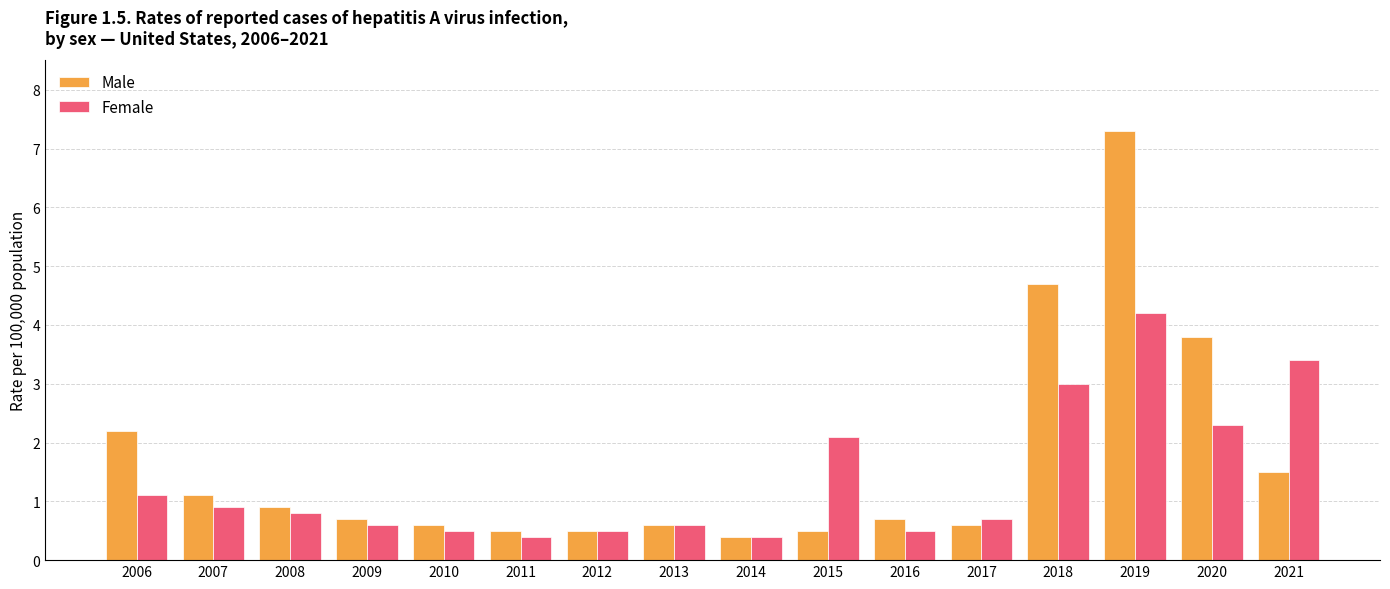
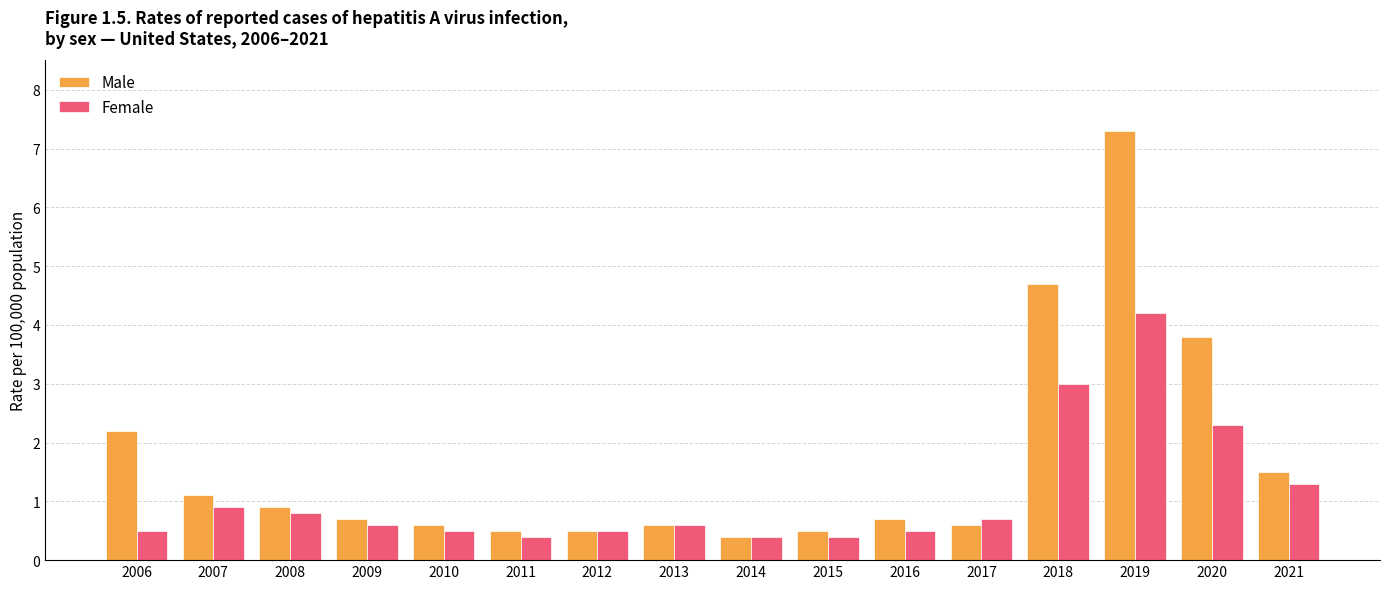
Female, 2006: 1.1 -> 0.5
Female, 2015: 2.1 -> 0.4
Female, 2021: 3.4 -> 1.3
